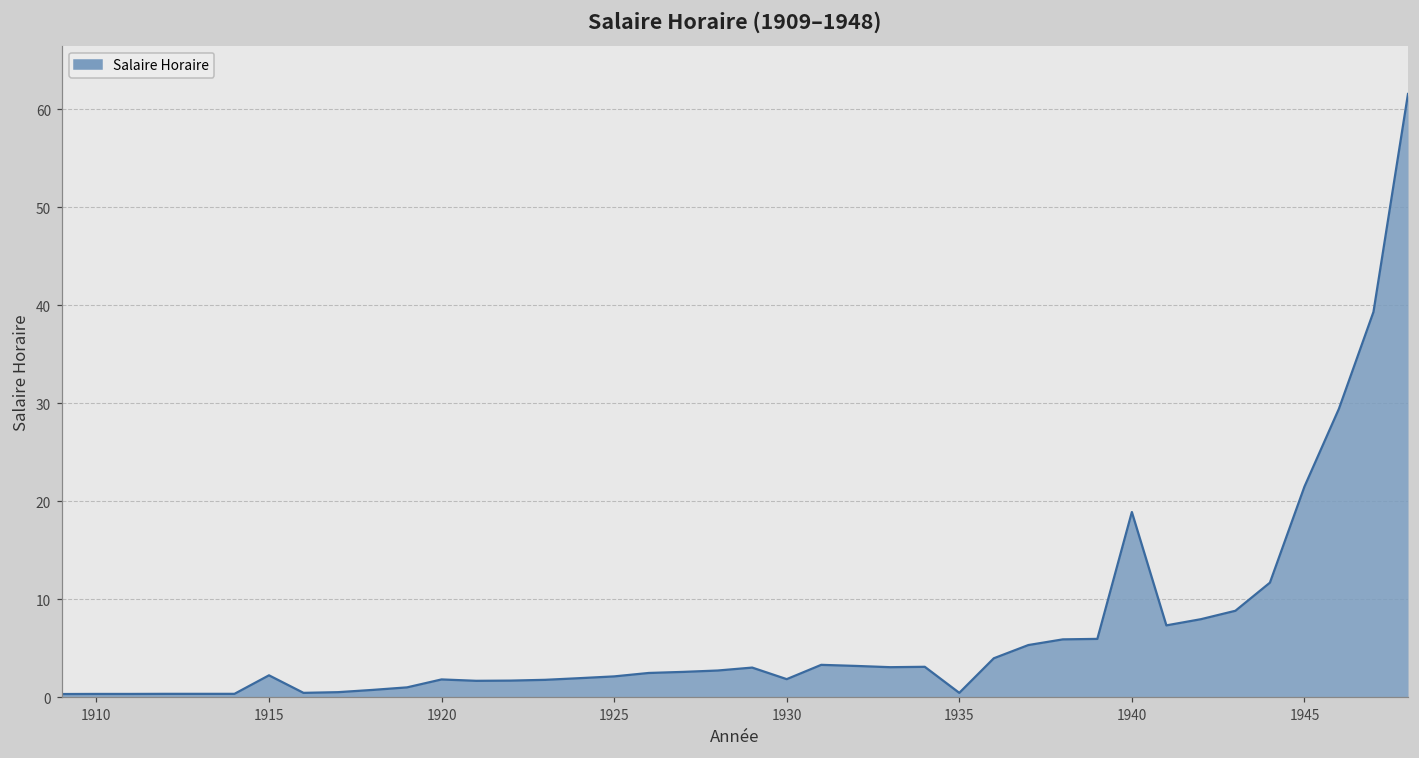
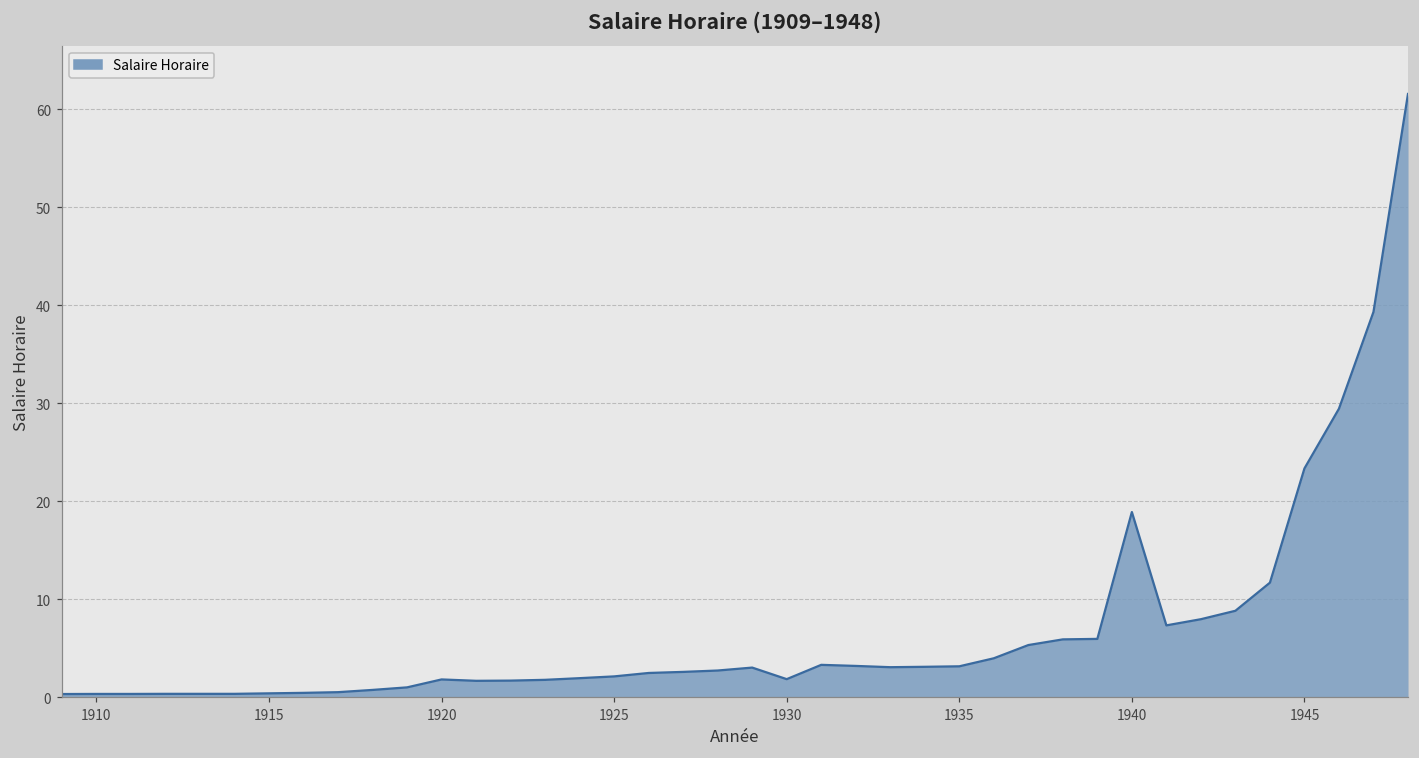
1915: 2 -> 0
1935: 0 -> 3
1945: 21 -> 23
